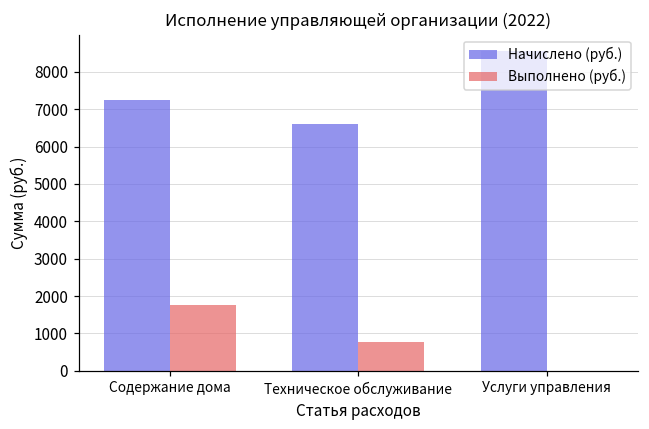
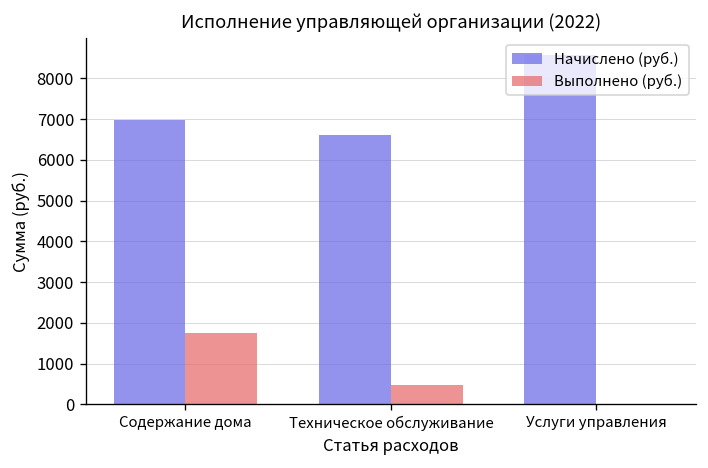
Начислено (руб.), Содержание дома: 7200 -> 7000
Выполнено (руб.), Техническое обслуживание: 800 -> 500
